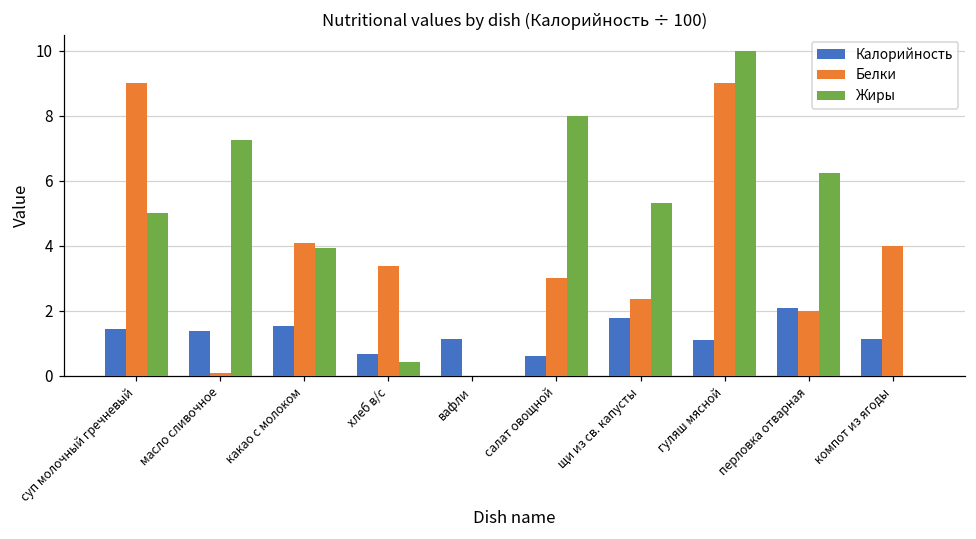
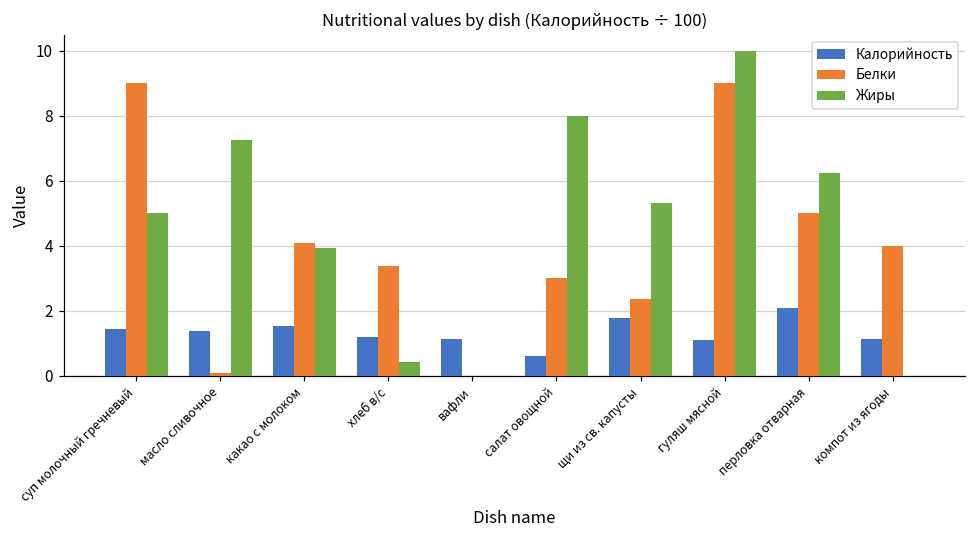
Калорийность, хлеб в/с: 0.7 -> 1.2
Белки, перловка отварная: 2 -> 5
